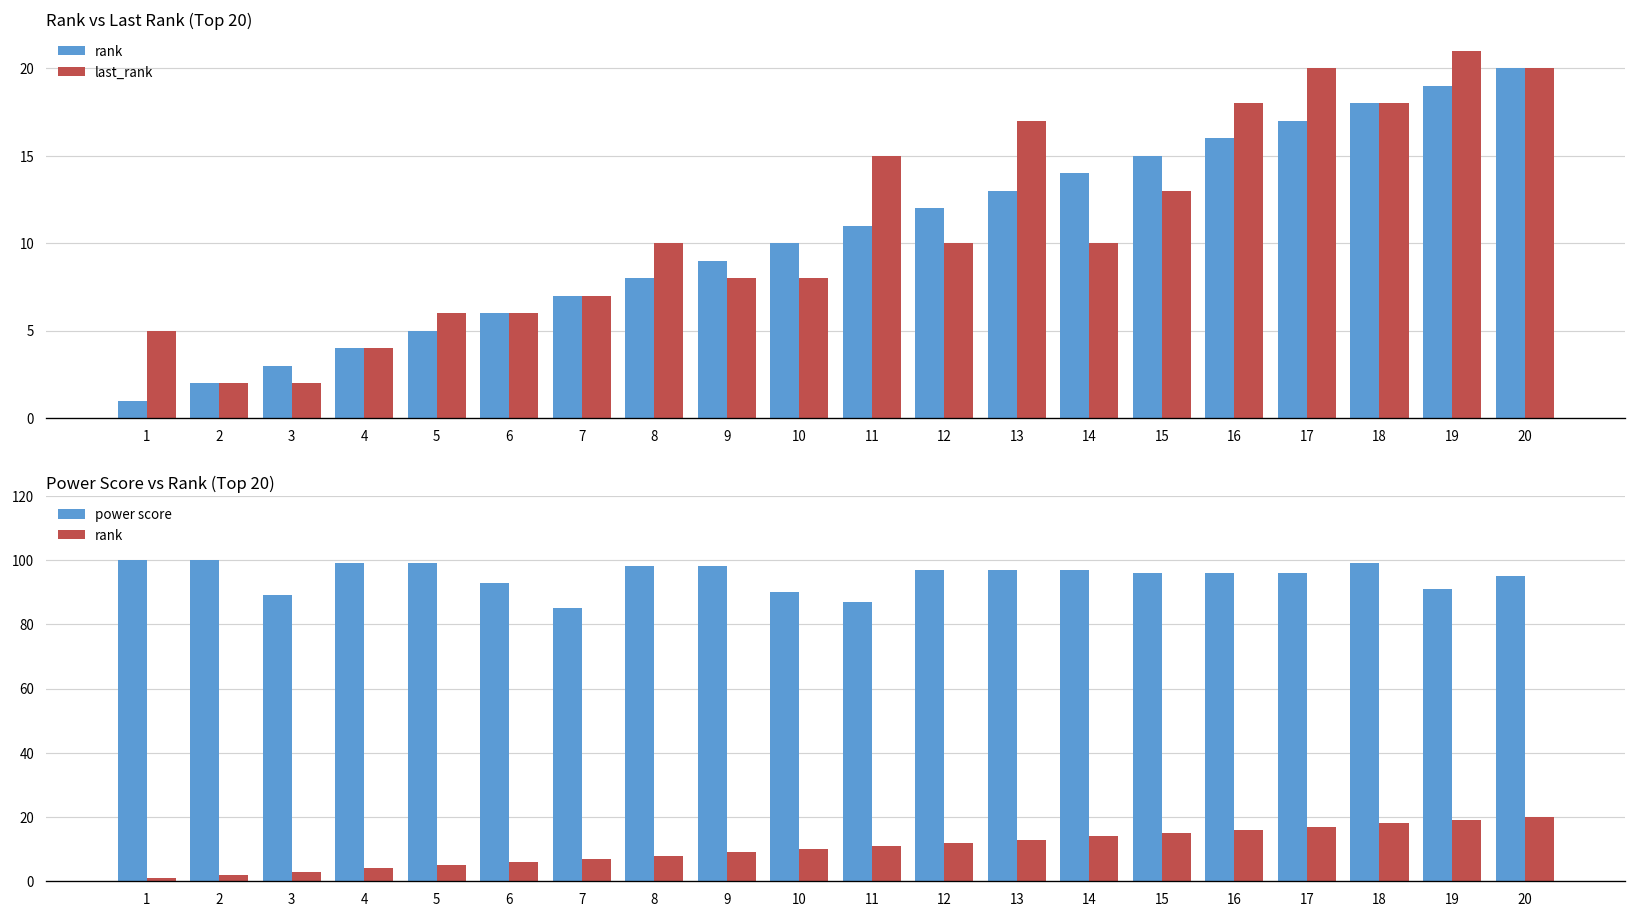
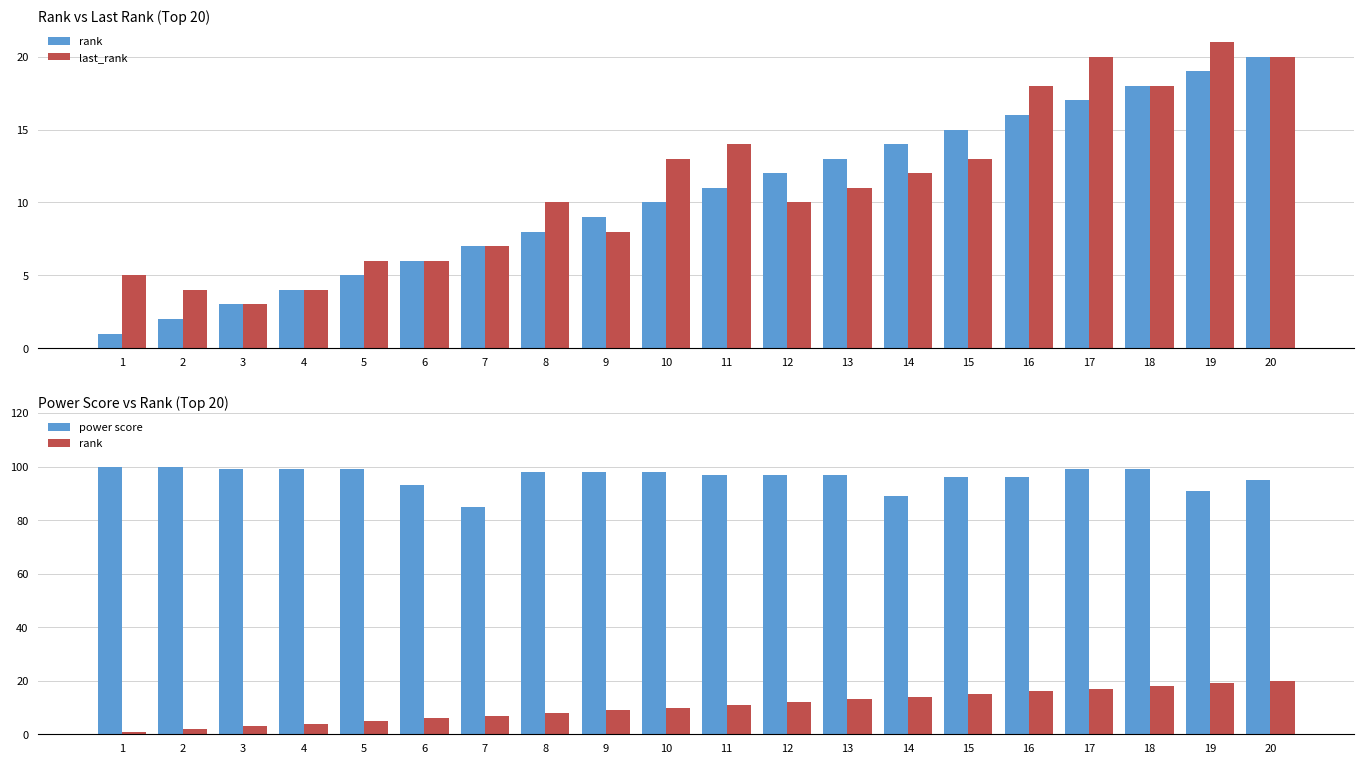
Rank vs Last Rank (Top 20), last_rank, 2: 2 -> 4
Rank vs Last Rank (Top 20), last_rank, 3: 2 -> 3
Rank vs Last Rank (Top 20), last_rank, 10: 8 -> 13
Rank vs Last Rank (Top 20), last_rank, 11: 15 -> 14
Rank vs Last Rank (Top 20), last_rank, 13: 17 -> 11
Rank vs Last Rank (Top 20), last_rank, 14: 10 -> 12
Power Score vs Rank (Top 20), power score, 3: 89 -> 99
Power Score vs Rank (Top 20), power score, 10: 90 -> 98
Power Score vs Rank (Top 20), power score, 11: 87 -> 97
Power Score vs Rank (Top 20), power score, 14: 97 -> 89
Power Score vs Rank (Top 20), power score, 17: 96 -> 99
